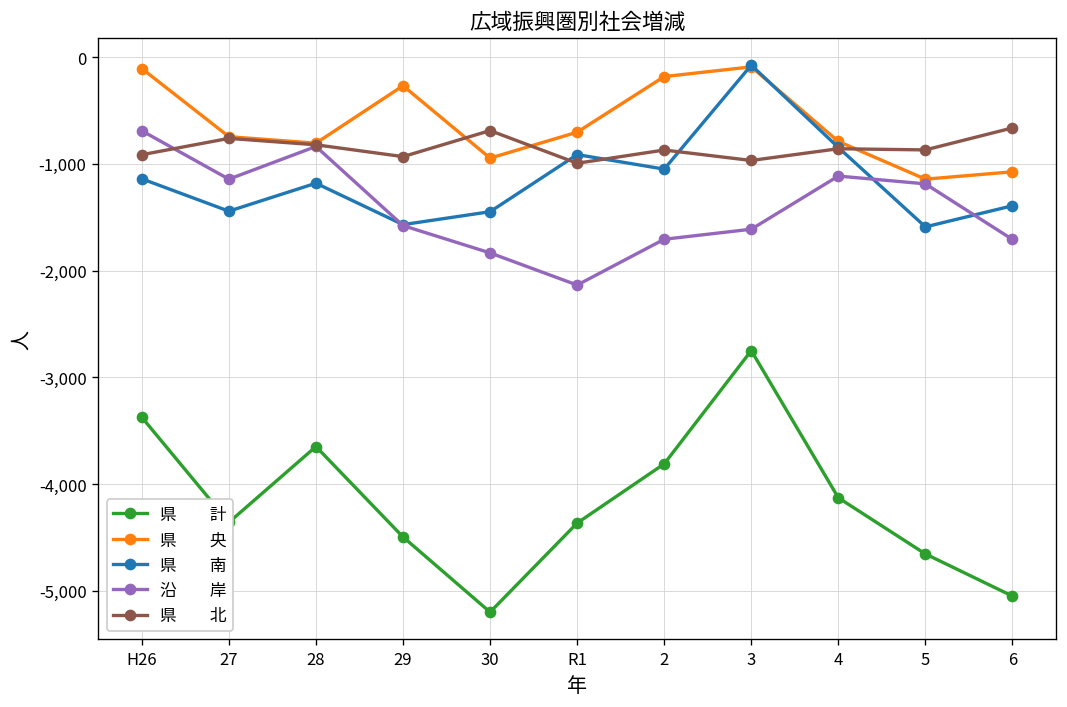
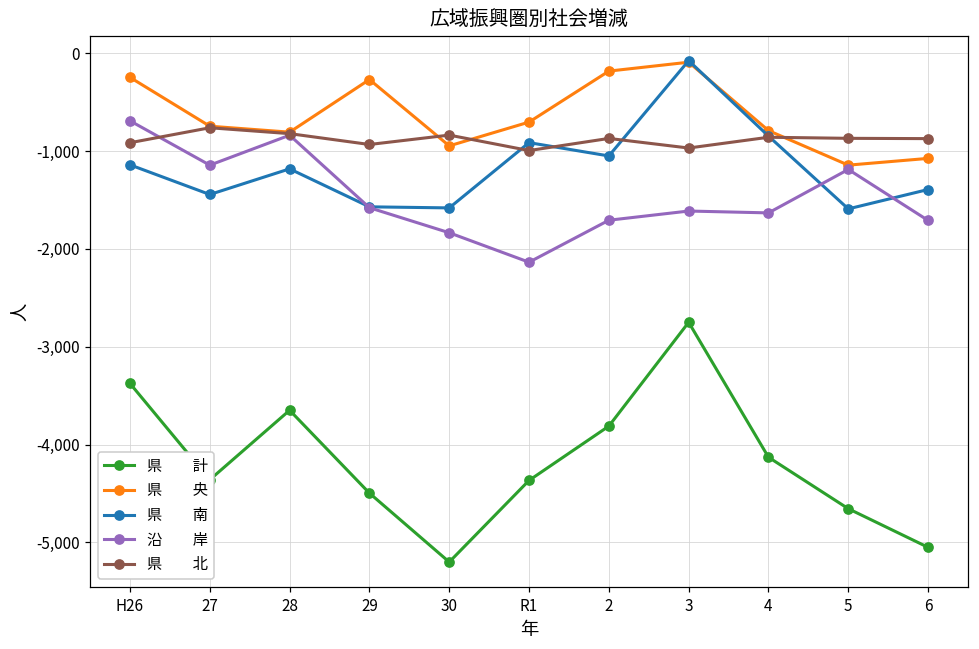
県 央, H26: -100 -> -200
県 南, 30: -1,400 -> -1,600
県 北, 30: -700 -> -800
沿 岸, 4: -1,100 -> -1,600
県 北, 6: -700 -> -900
